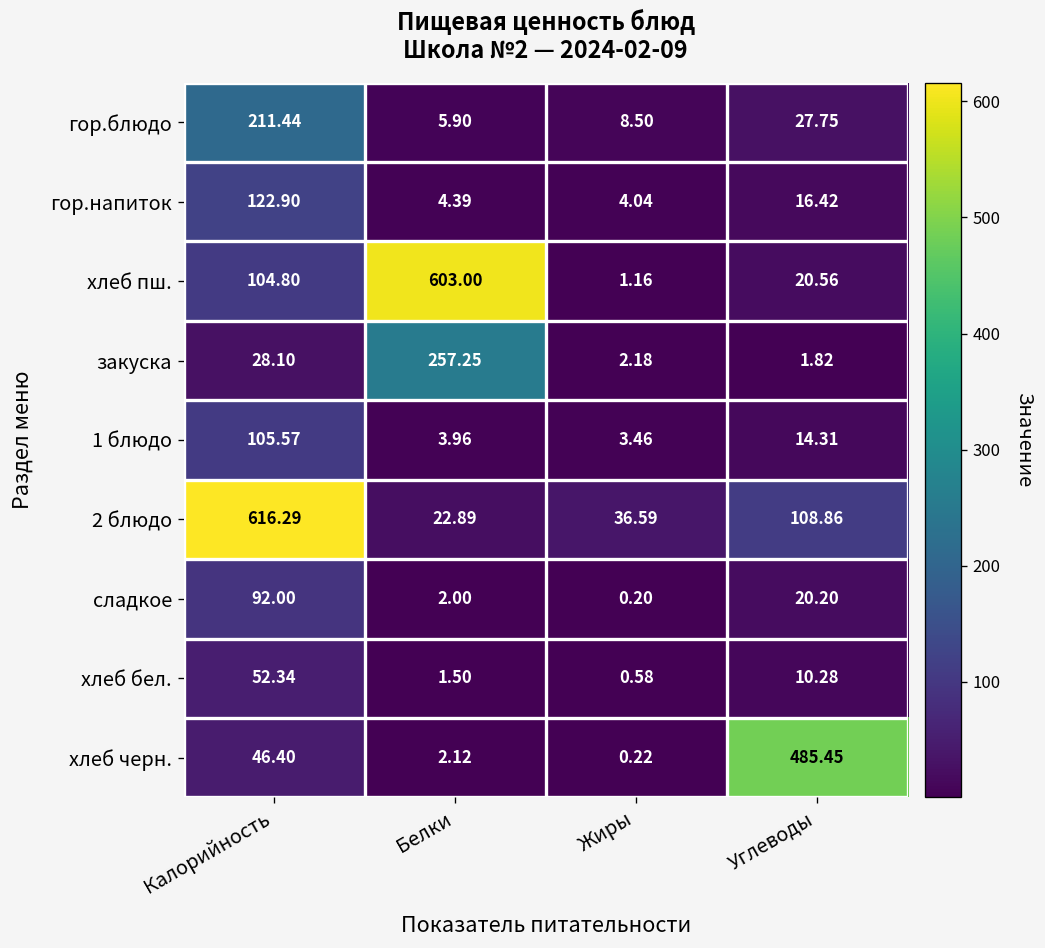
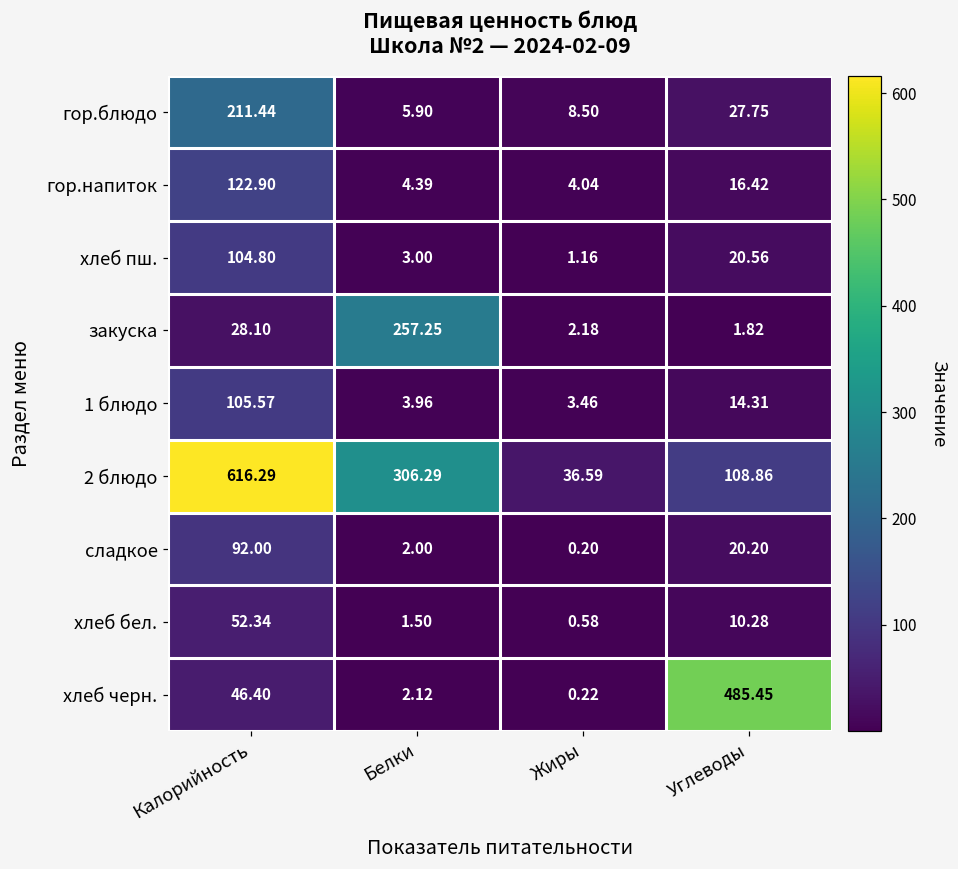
хлеб пш., Белки: 603.00 -> 3.00
2 блюдо, Белки: 22.89 -> 306.29
